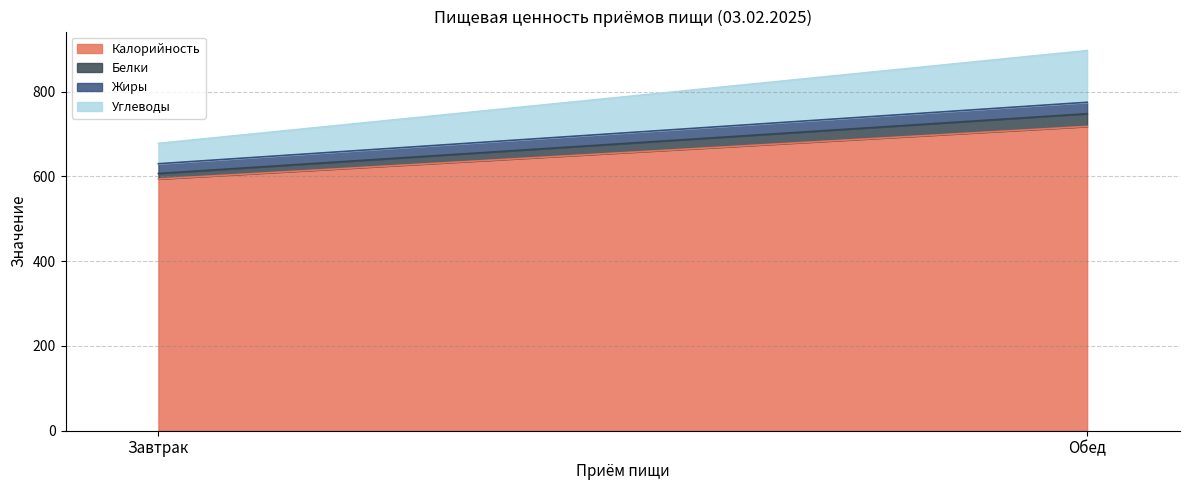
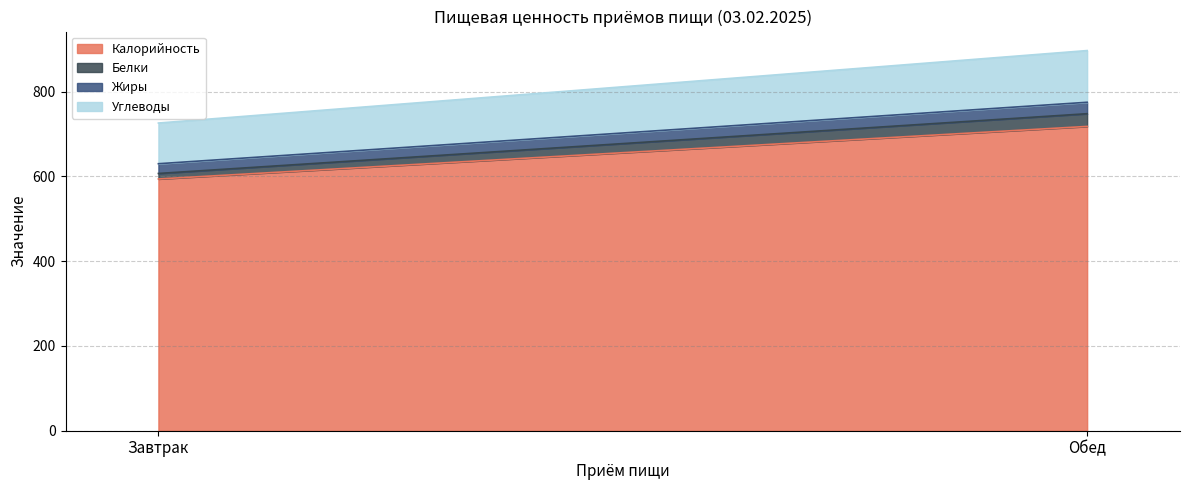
Углеводы, Завтрак: 50 -> 100
